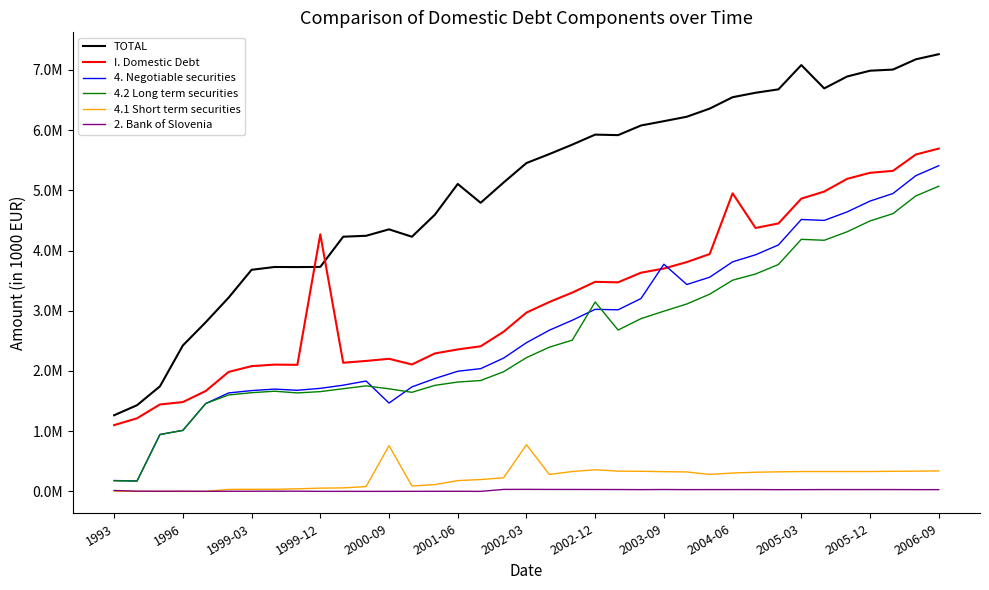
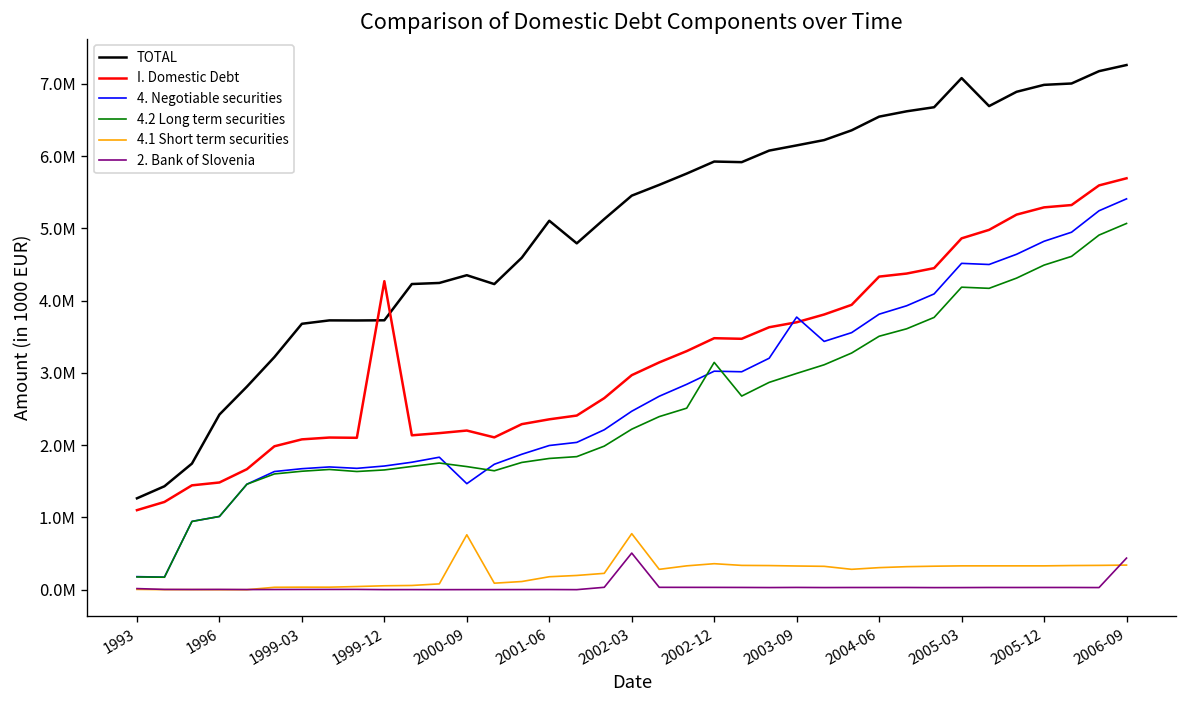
2. Bank of Slovenia, 2002-03: 0 -> 500000
I. Domestic Debt, 2004-06: 4900000 -> 4300000
2. Bank of Slovenia, 2006-09: 0 -> 400000
